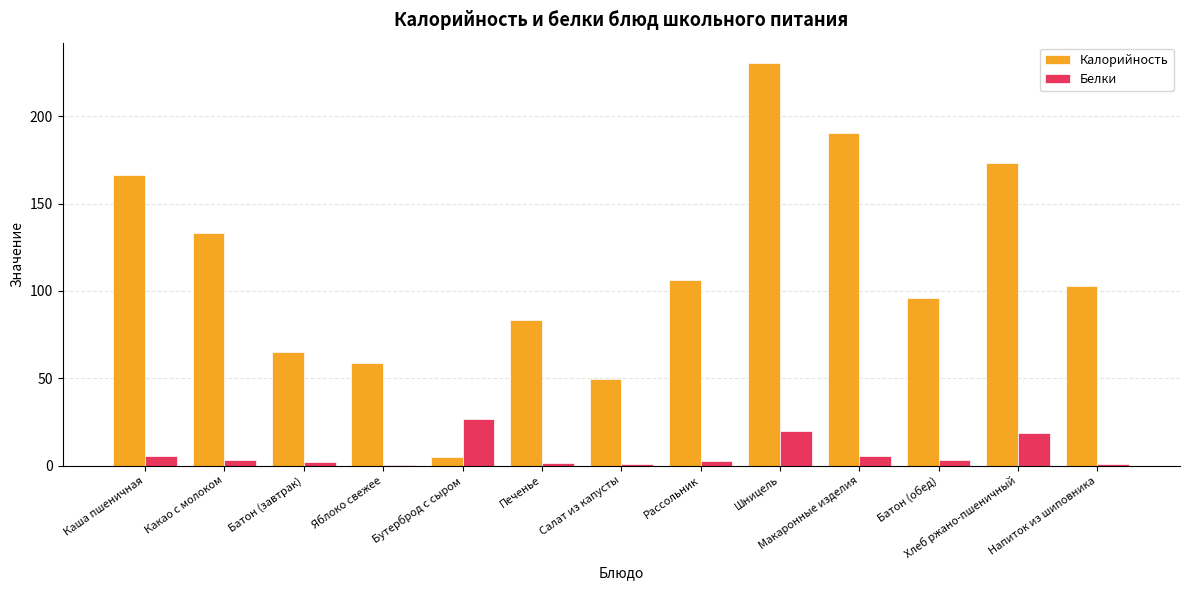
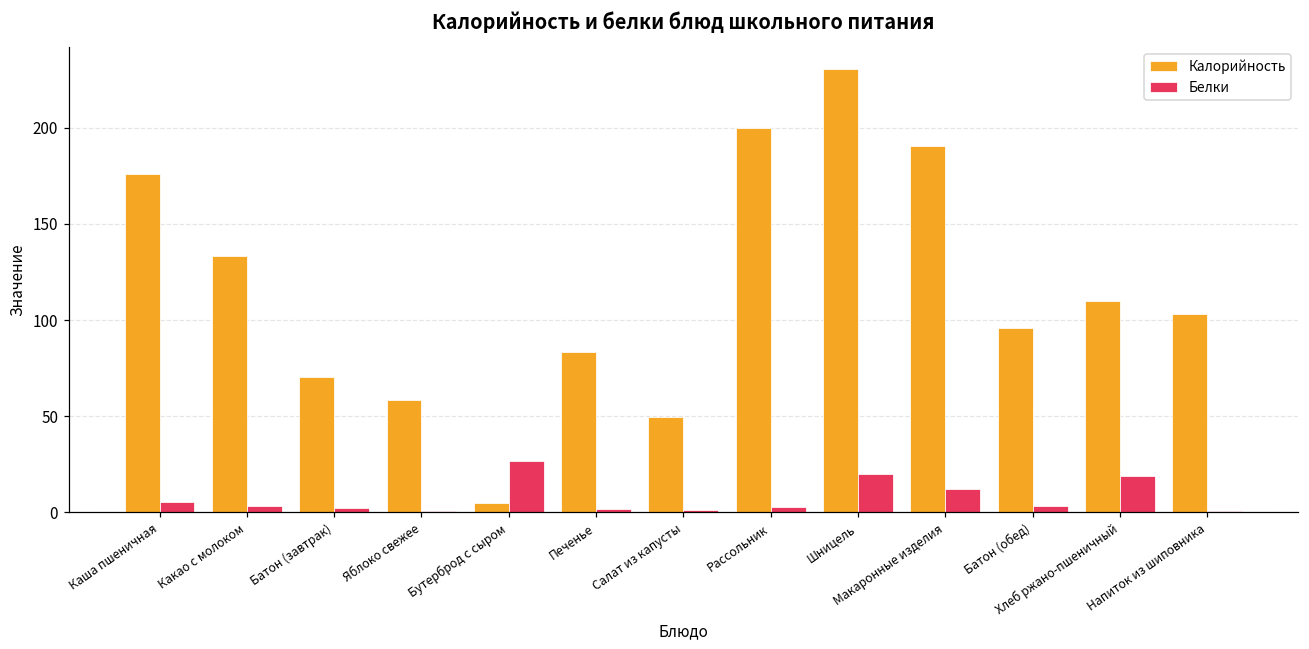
Калорийность, Каша пшеничная: 167 -> 176
Калорийность, Батон (завтрак): 65 -> 70
Калорийность, Рассольник: 106 -> 200
Белки, Макаронные изделия: 6 -> 12
Калорийность, Хлеб ржано-пшеничный: 173 -> 110
